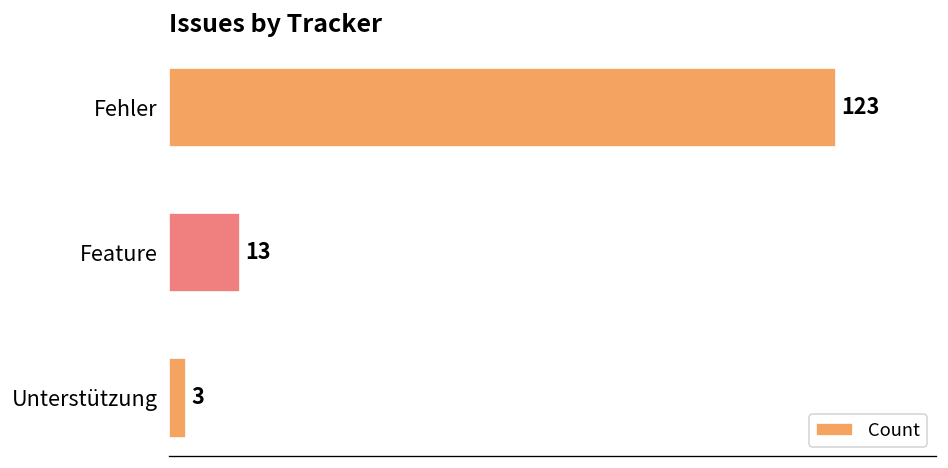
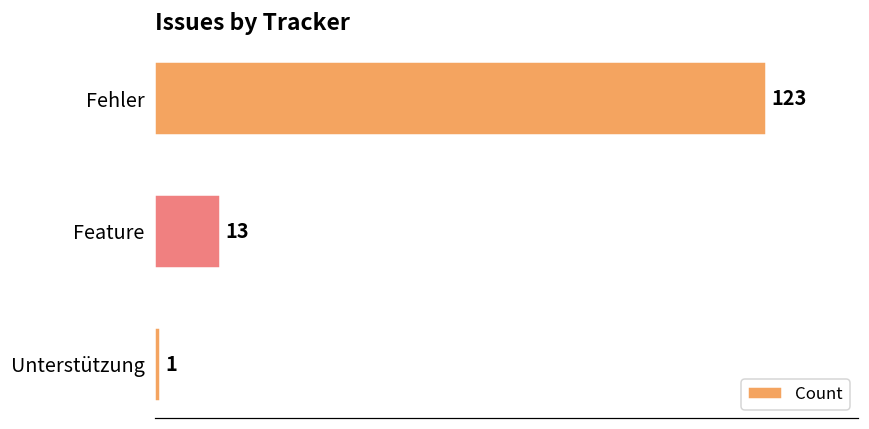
Unterstützung: 3 -> 1
